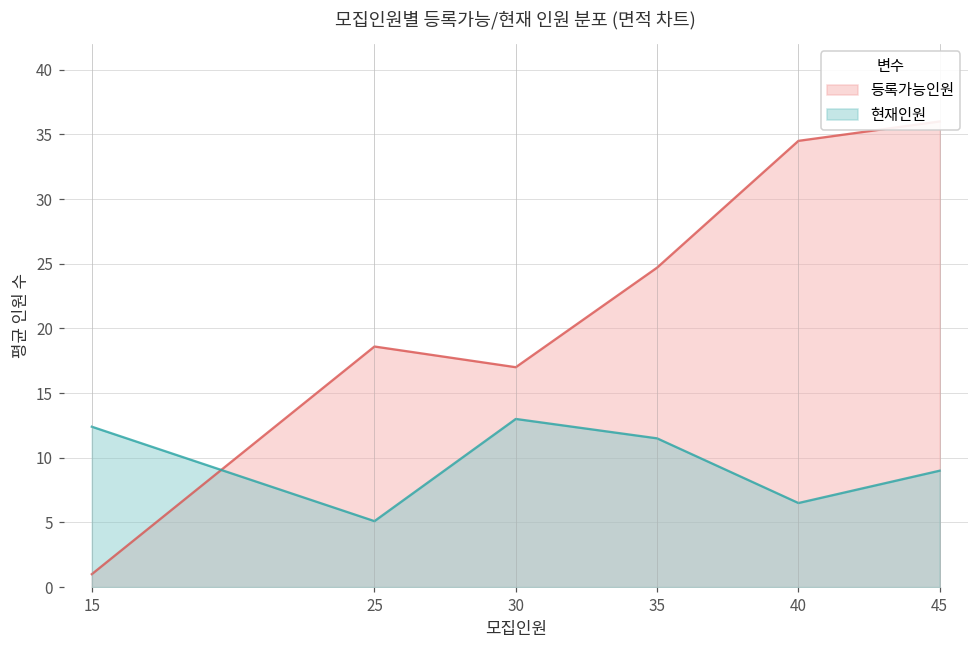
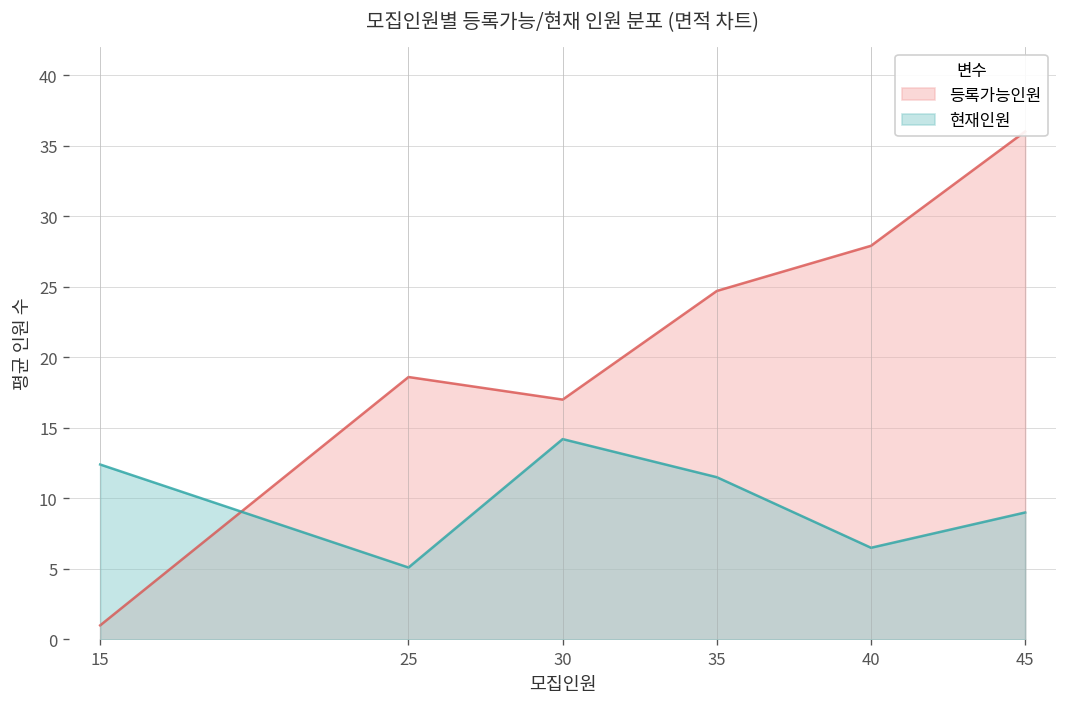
현재인원, 30: 13.0 -> 14.2
등록가능인원, 40: 34.5 -> 27.9
